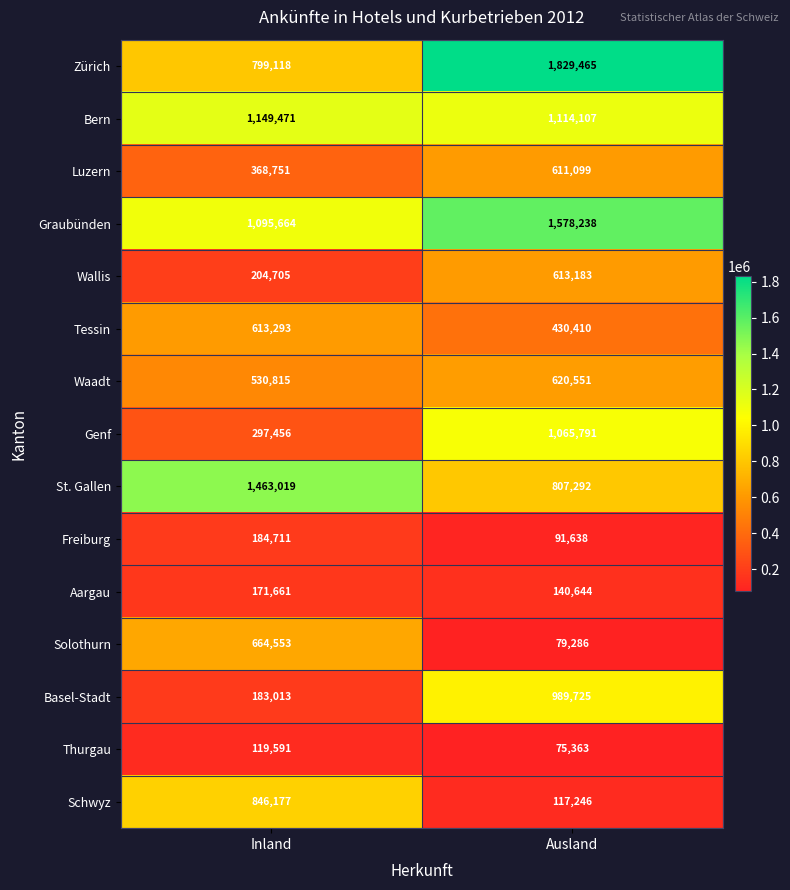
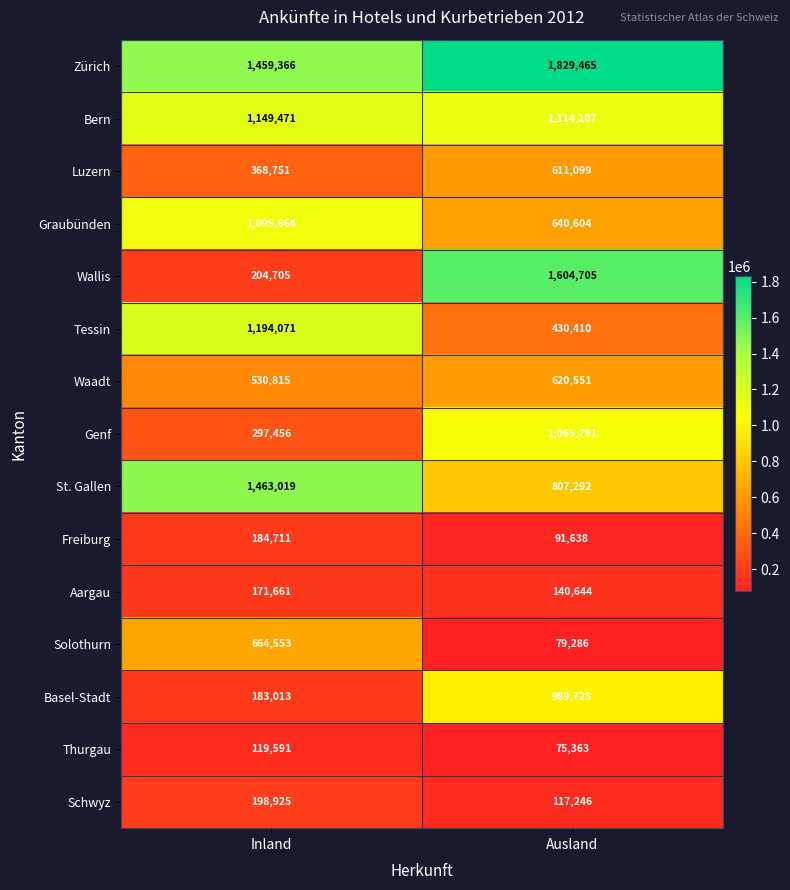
Zürich, Inland: 799,118 -> 1,459,366
Graubünden, Ausland: 1,578,238 -> 640,604
Wallis, Ausland: 613,183 -> 1,604,705
Tessin, Inland: 613,293 -> 1,194,071
Schwyz, Inland: 846,177 -> 198,925
